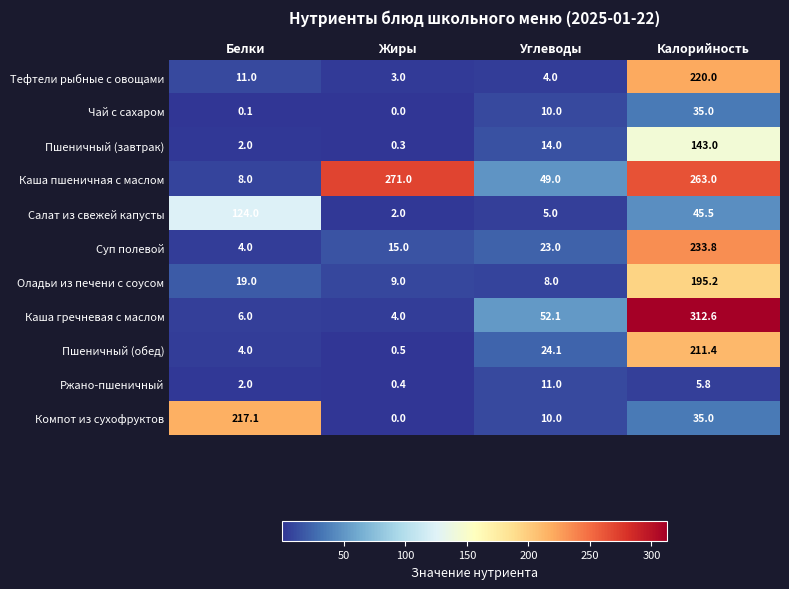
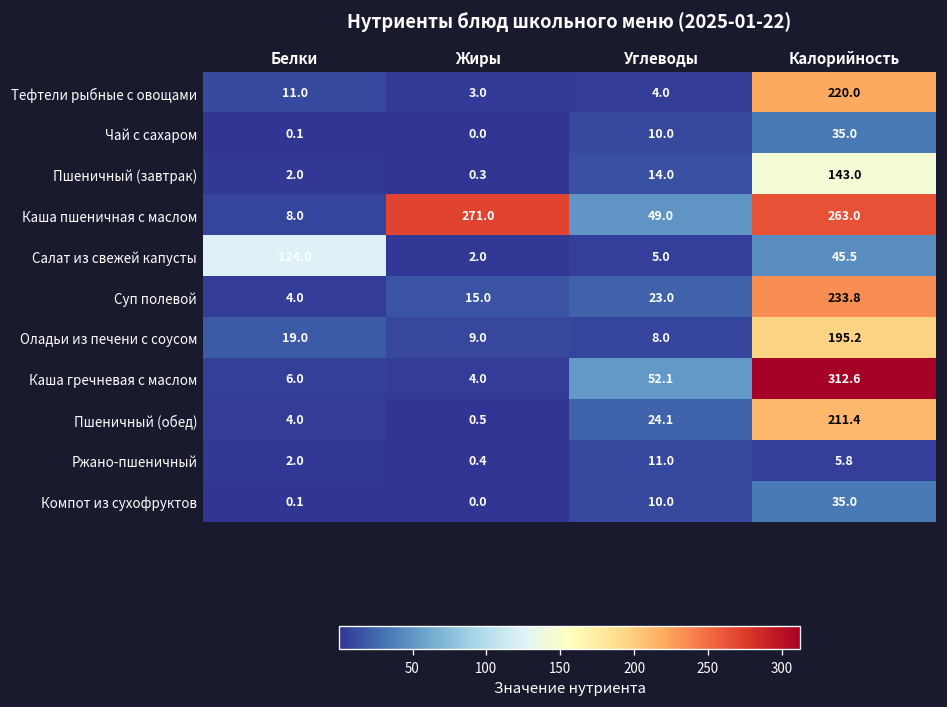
Компот из сухофруктов, Белки: 217.1 -> 0.1
